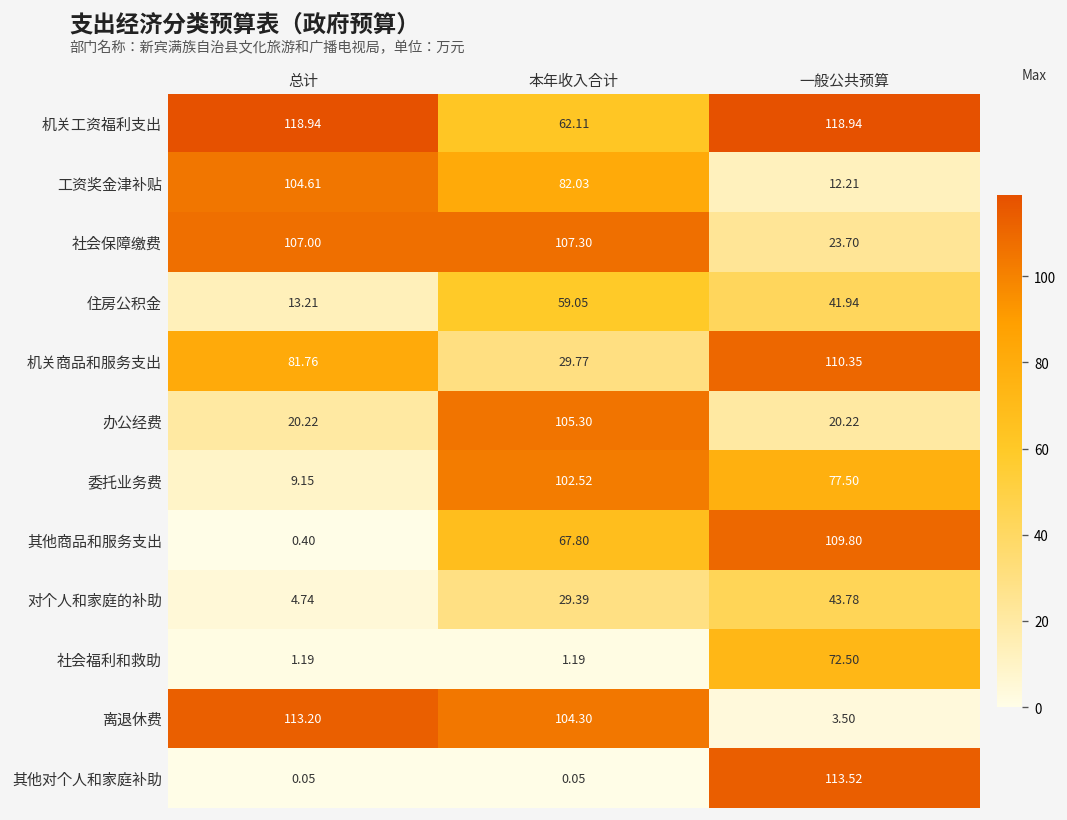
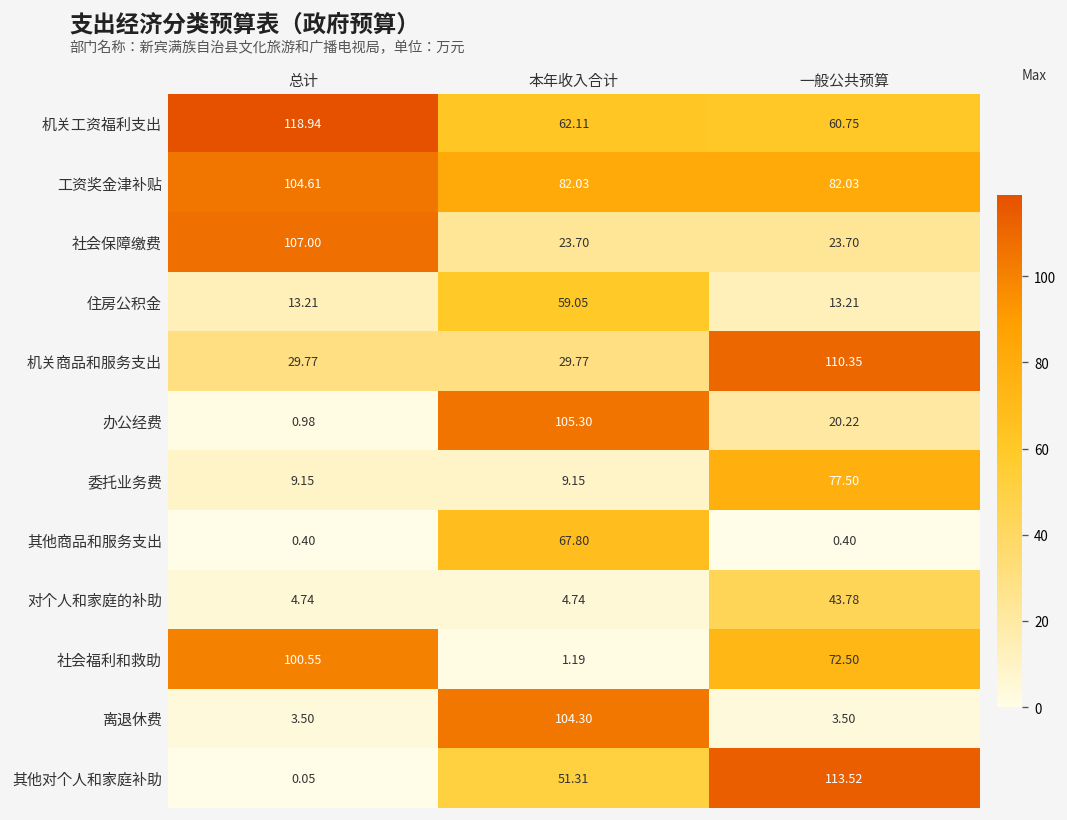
机关工资福利支出, 一般公共预算: 118.94 -> 60.75
工资奖金津补贴, 一般公共预算: 12.21 -> 82.03
社会保障缴费, 本年收入合计: 107.30 -> 23.70
住房公积金, 一般公共预算: 41.94 -> 13.21
机关商品和服务支出, 总计: 81.76 -> 29.77
办公经费, 总计: 20.22 -> 0.98
委托业务费, 本年收入合计: 102.52 -> 9.15
其他商品和服务支出, 一般公共预算: 109.80 -> 0.40
对个人和家庭的补助, 本年收入合计: 29.39 -> 4.74
社会福利和救助, 总计: 1.19 -> 100.55
离退休费, 总计: 113.20 -> 3.50
其他对个人和家庭补助, 本年收入合计: 0.05 -> 51.31
